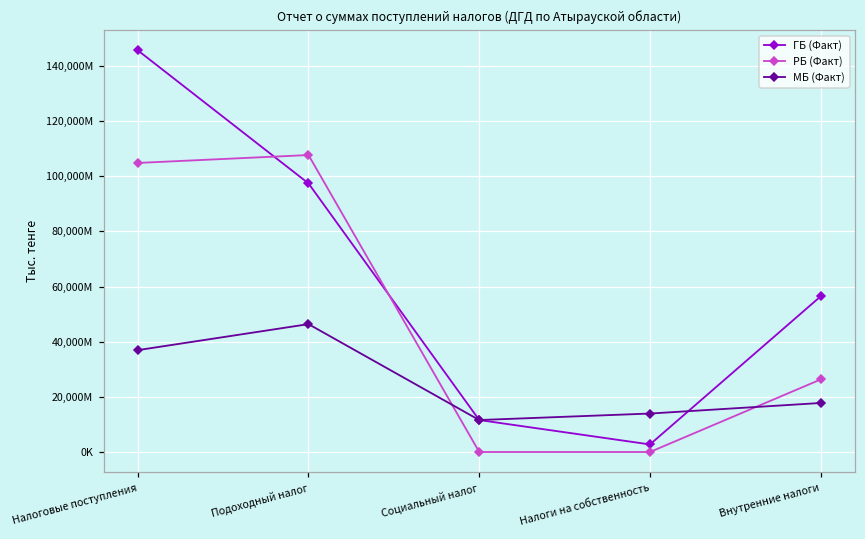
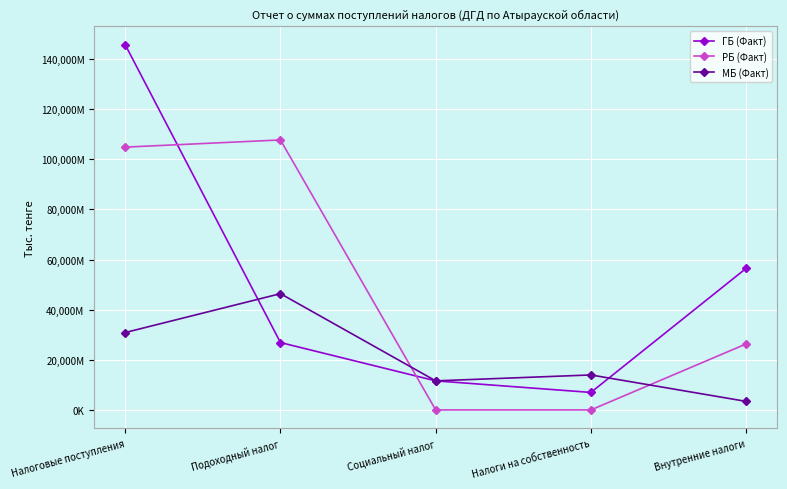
МБ (Факт), Налоговые поступления: 37,000,000,000 -> 31,000,000,000
ГБ (Факт), Подоходный налог: 97,000,000,000 -> 27,000,000,000
ГБ (Факт), Налоги на собственность: 3,000,000,000 -> 7,000,000,000
МБ (Факт), Внутренние налоги: 18,000,000,000 -> 3,000,000,000
